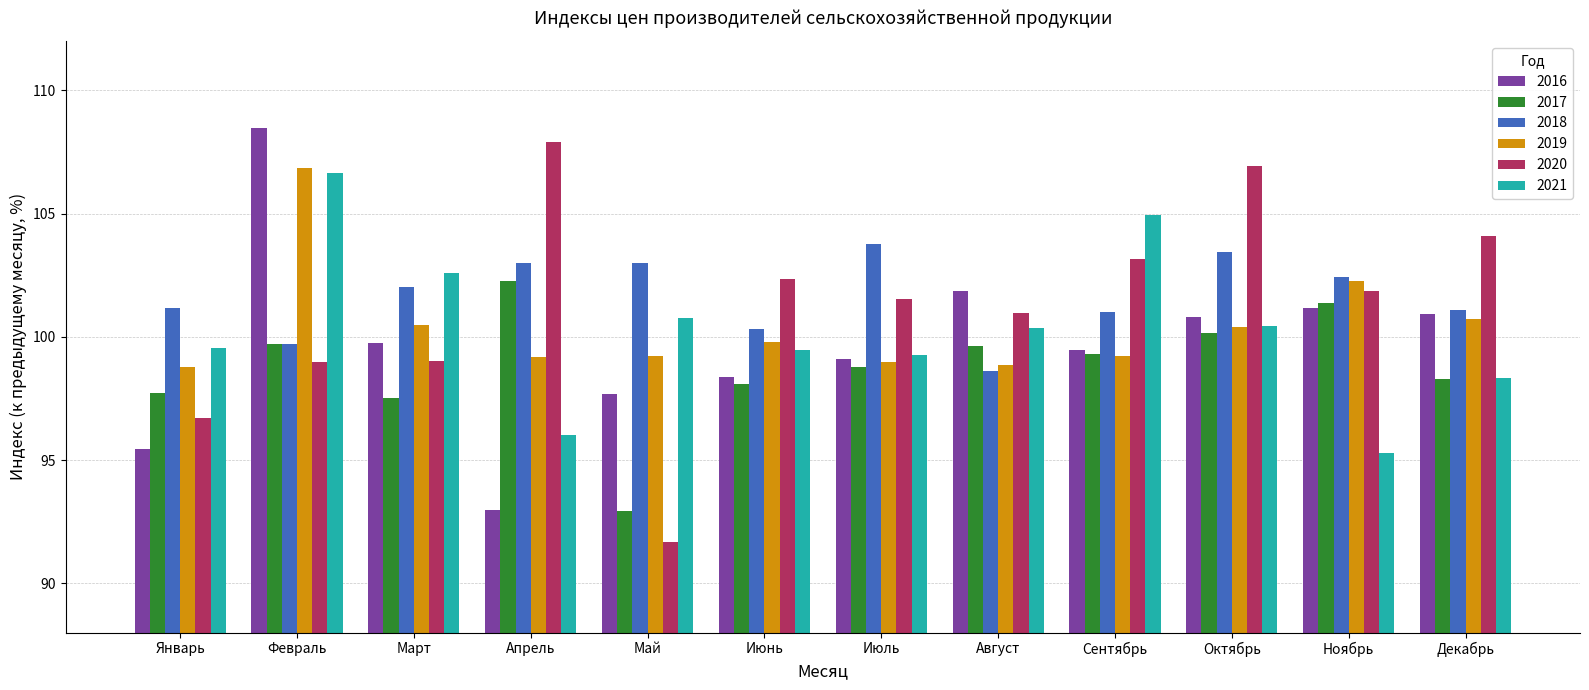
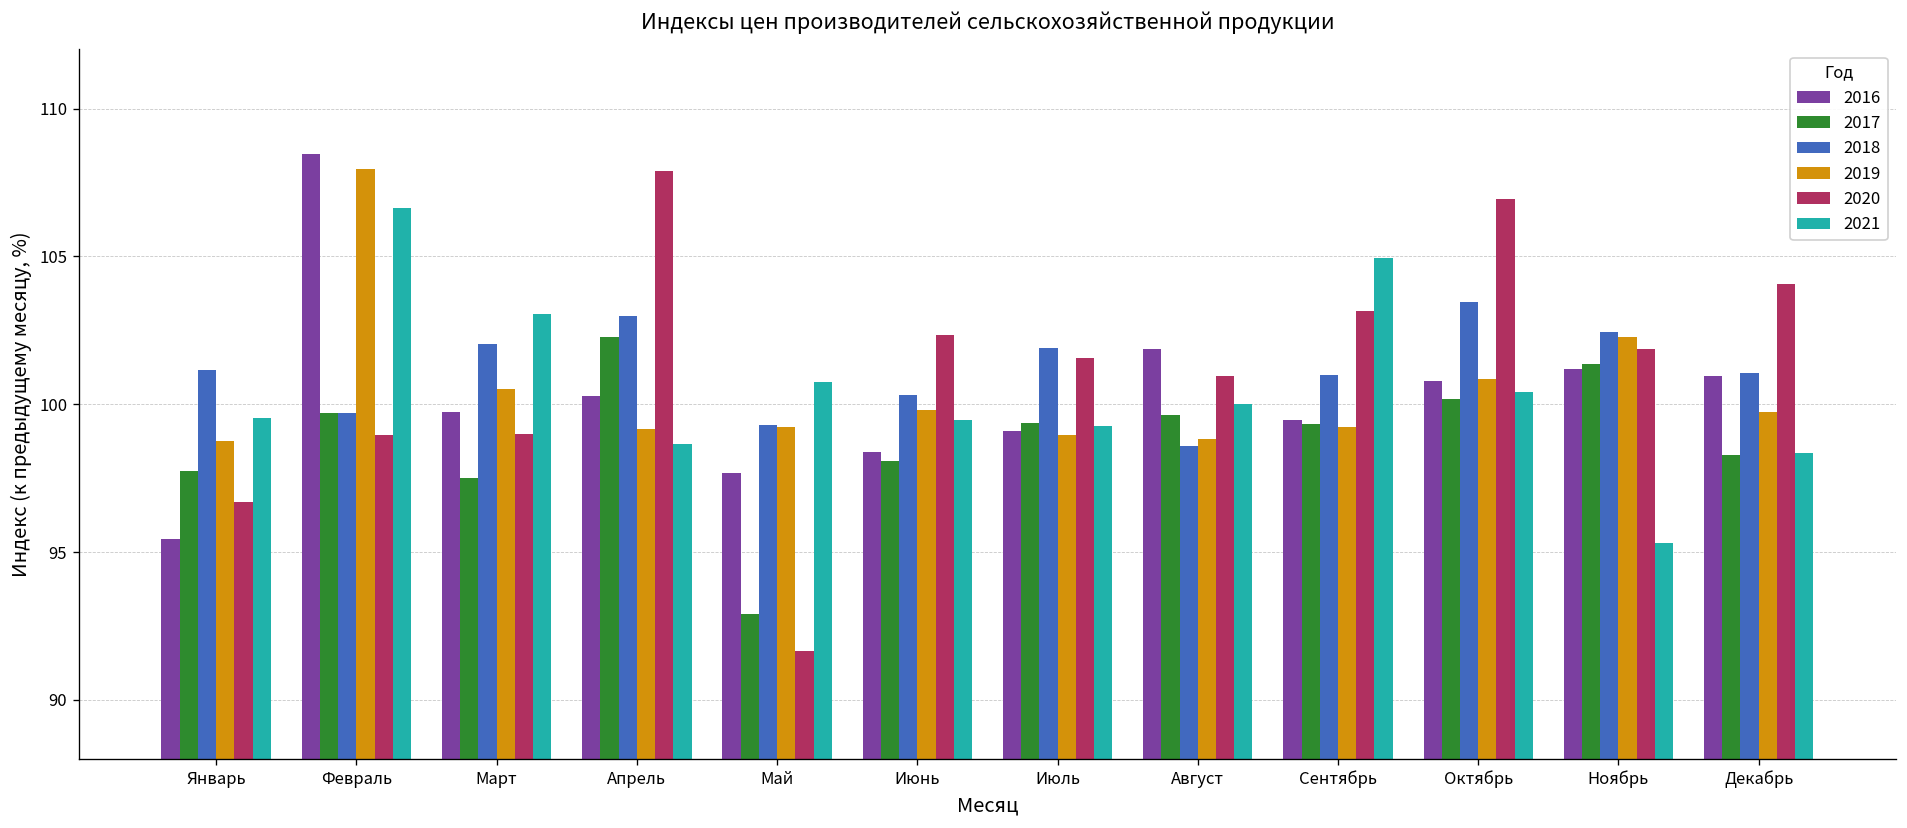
2019, Февраль: 106.8 -> 108.0
2021, Март: 102.6 -> 103.0
2016, Апрель: 93.0 -> 100.3
2021, Апрель: 96.0 -> 98.7
2018, Май: 103.0 -> 99.3
2017, Июль: 98.8 -> 99.4
2018, Июль: 103.8 -> 101.9
2021, Август: 100.4 -> 100.0
2019, Октябрь: 100.4 -> 100.9
2019, Декабрь: 100.7 -> 99.7
